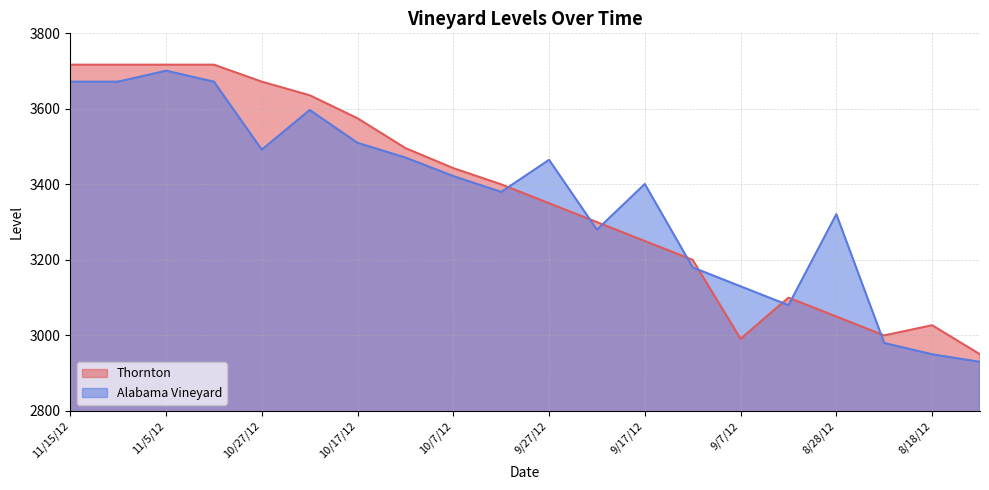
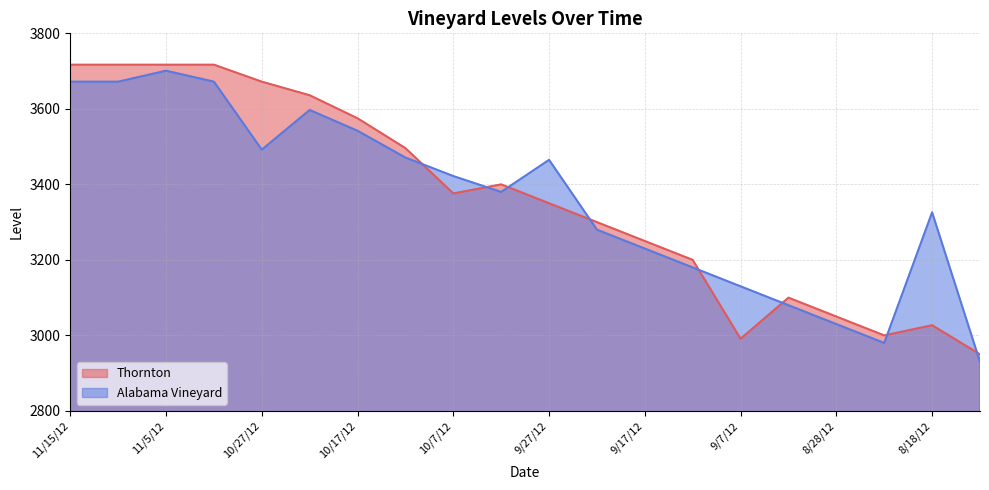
Alabama Vineyard, 10/17/12: 3510 -> 3540
Thornton, 10/7/12: 3440 -> 3380
Alabama Vineyard, 9/17/12: 3400 -> 3230
Alabama Vineyard, 8/28/12: 3320 -> 3030
Alabama Vineyard, 8/18/12: 2950 -> 3330
